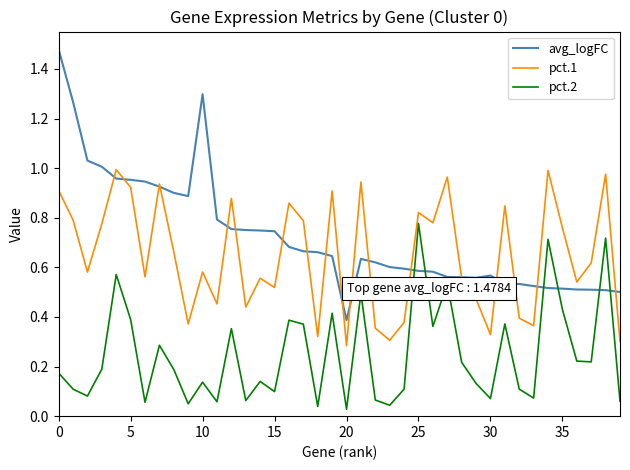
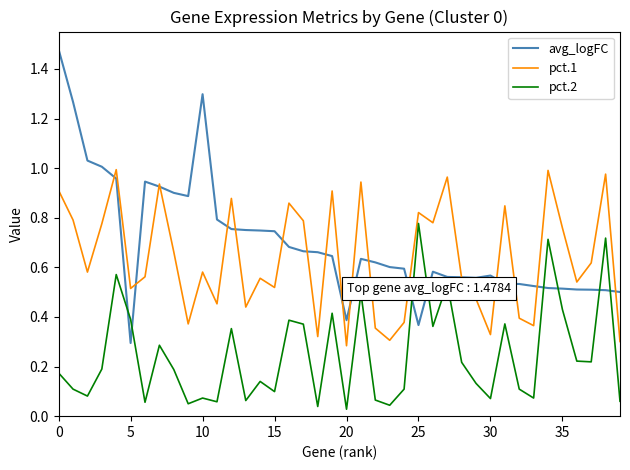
avg_logFC, 5: 0.95 -> 0.29
pct.1, 5: 0.92 -> 0.52
pct.2, 10: 0.14 -> 0.07
avg_logFC, 25: 0.59 -> 0.37
